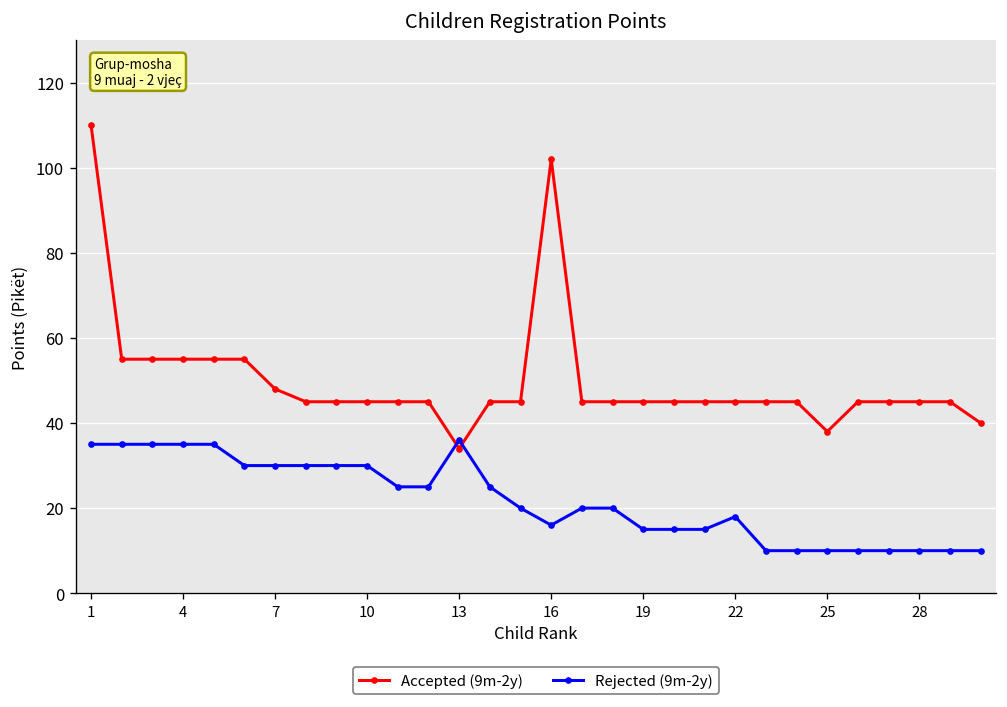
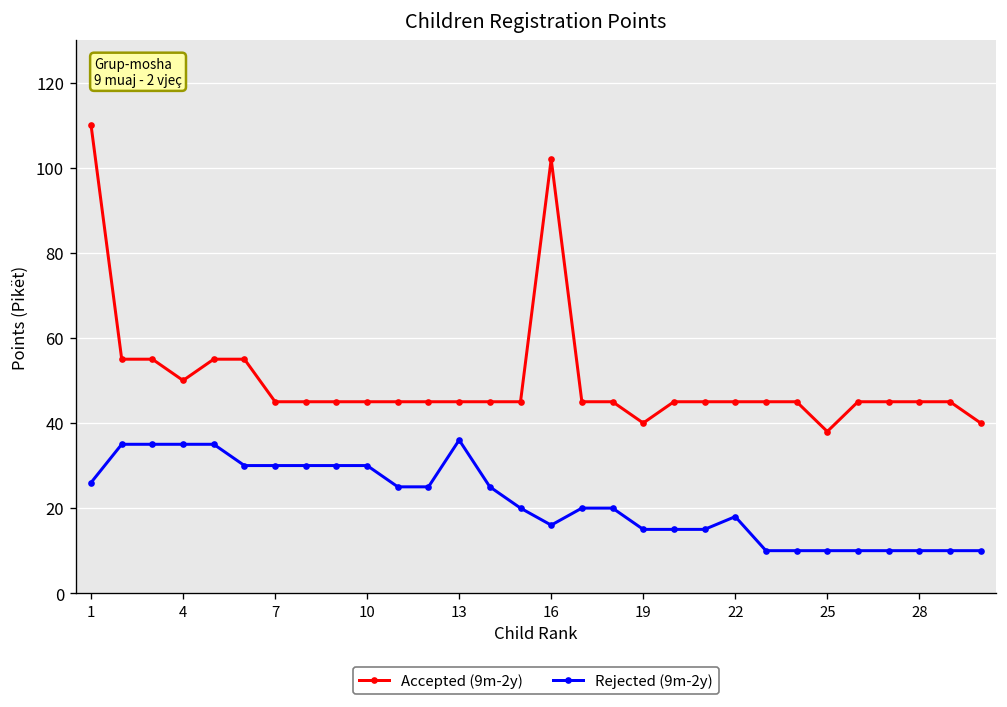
Rejected (9m-2y), 1: 35 -> 26
Accepted (9m-2y), 4: 55 -> 50
Accepted (9m-2y), 7: 48 -> 45
Accepted (9m-2y), 13: 34 -> 45
Accepted (9m-2y), 19: 45 -> 40
